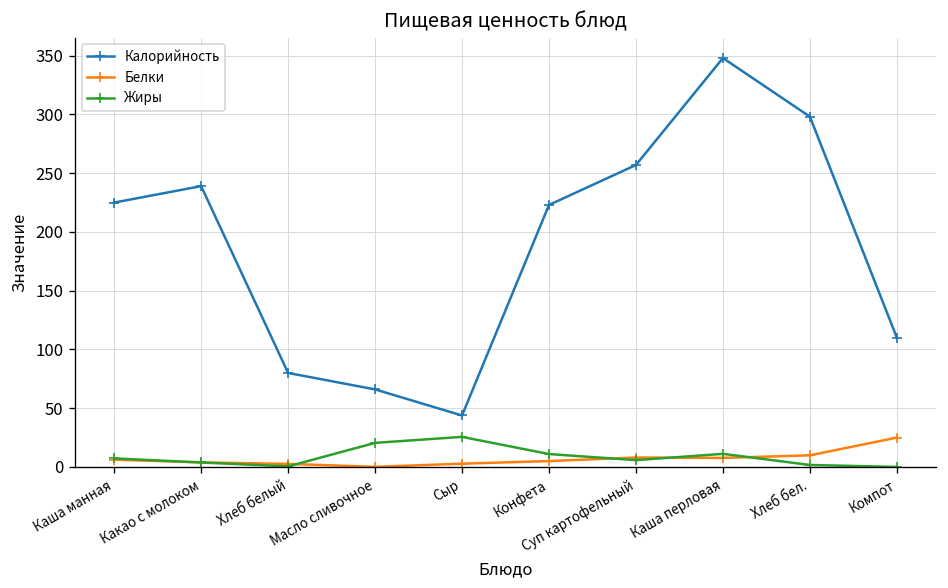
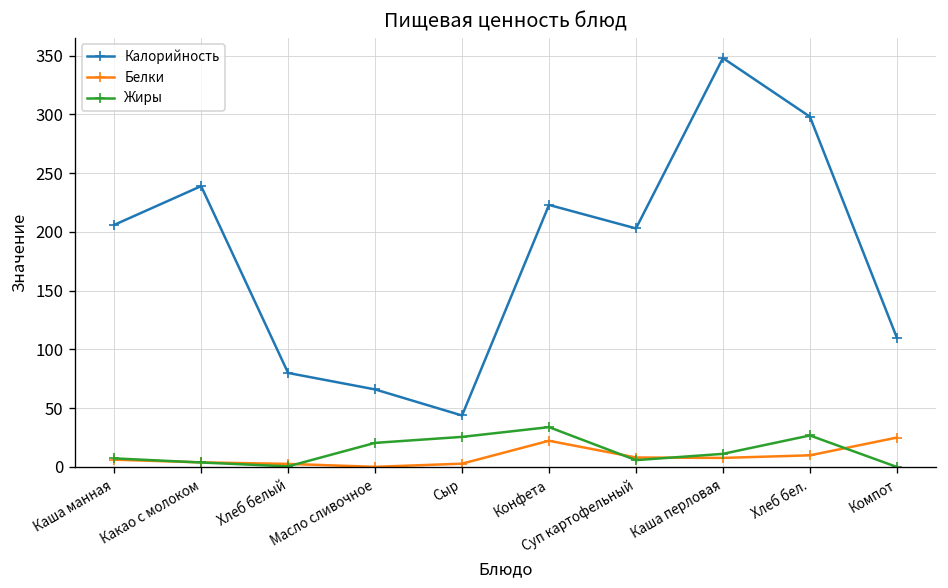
Калорийность, Каша манная: 230 -> 210
Белки, Конфета: 10 -> 20
Жиры, Конфета: 10 -> 30
Калорийность, Суп картофельный: 260 -> 200
Жиры, Хлеб бел.: 0 -> 30
